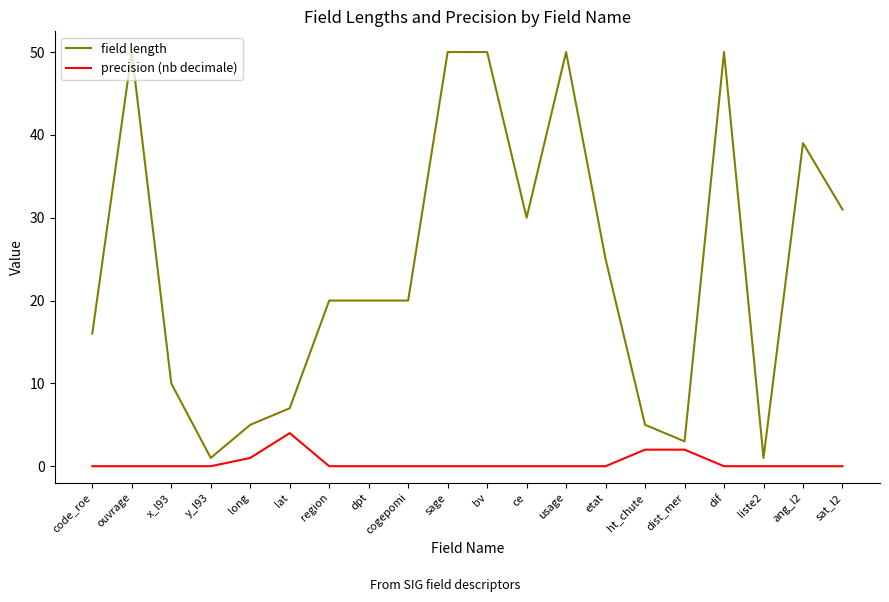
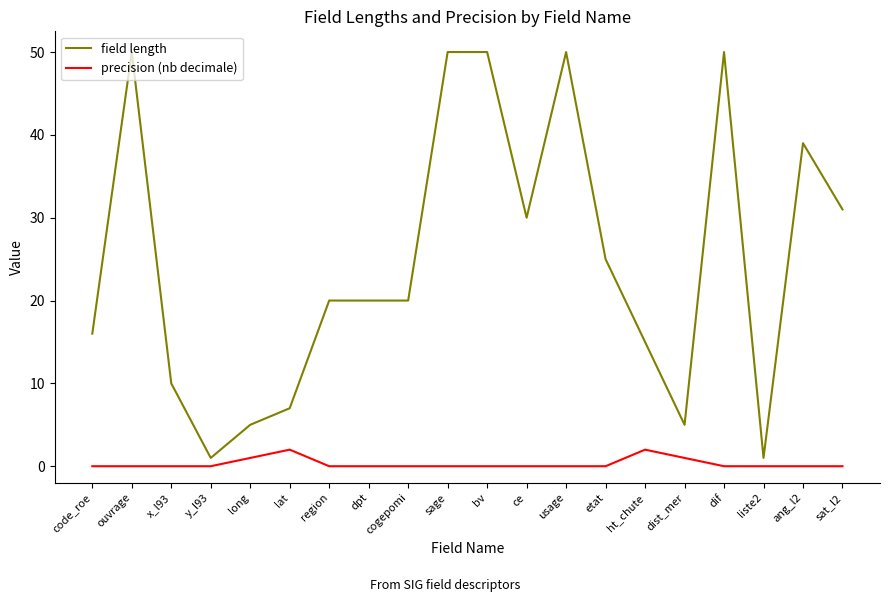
precision (nb decimale), lat: 4 -> 2
field length, ht_chute: 5 -> 15
field length, dist_mer: 3 -> 5
precision (nb decimale), dist_mer: 2 -> 1
